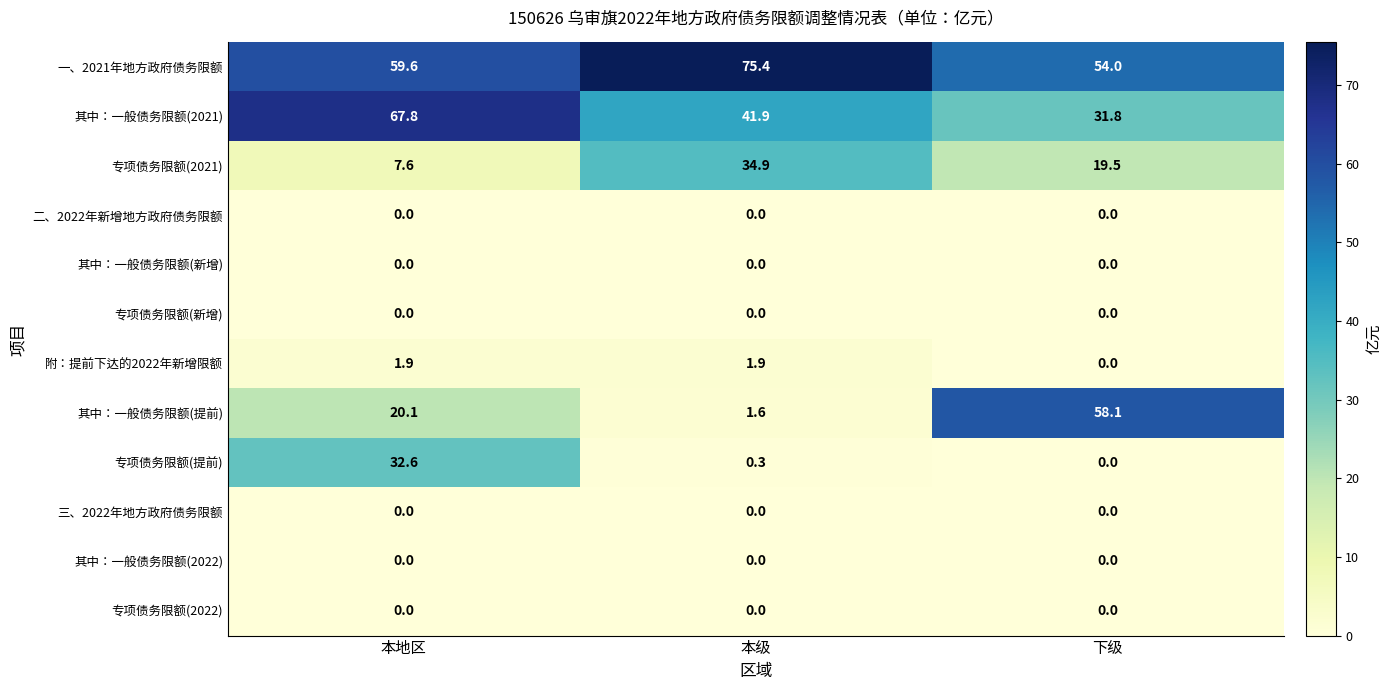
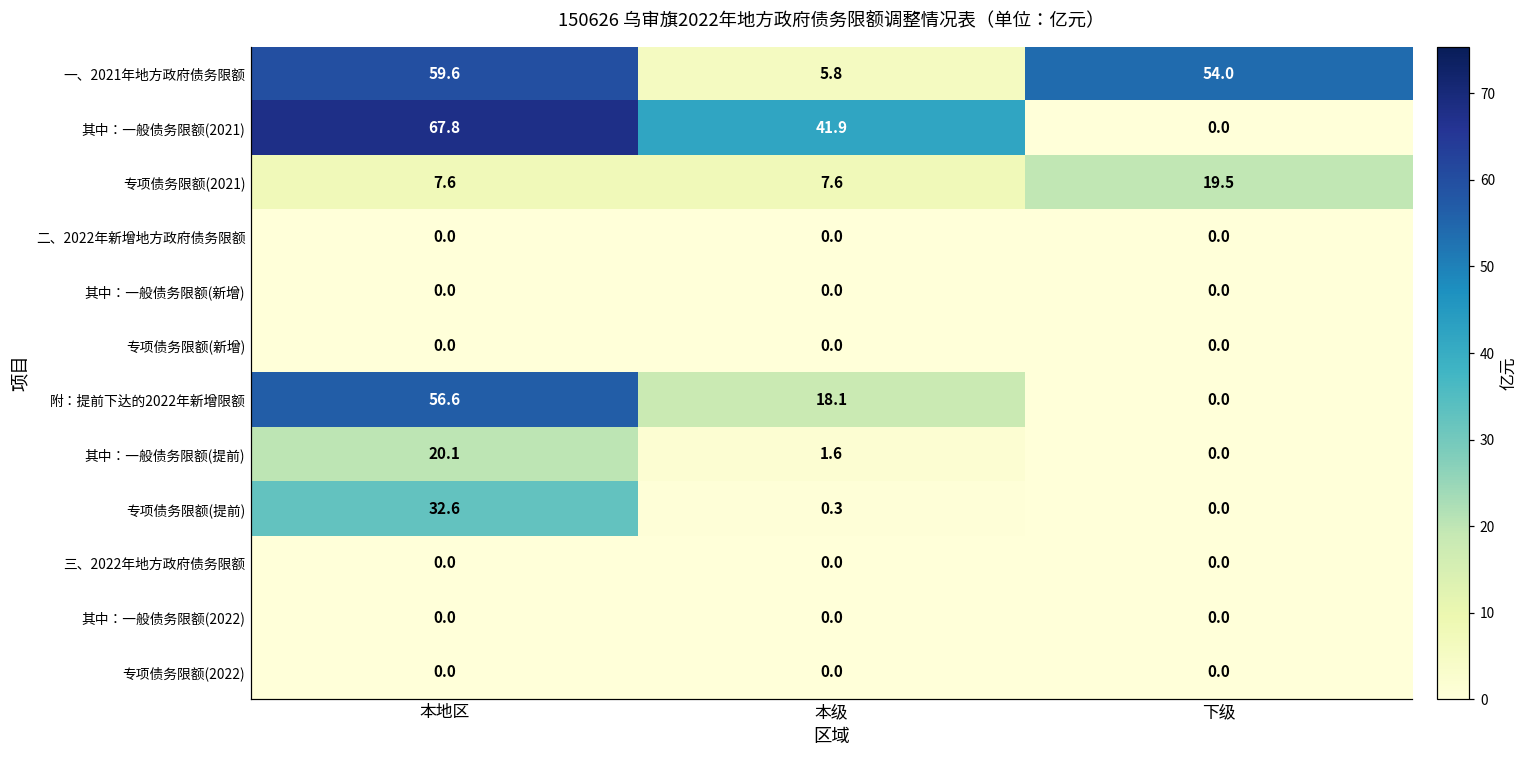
一、2021年地方政府债务限额, 本级: 75.4 -> 5.8
其中：一般债务限额(2021), 下级: 31.8 -> 0.0
专项债务限额(2021), 本级: 34.9 -> 7.6
附：提前下达的2022年新增限额, 本地区: 1.9 -> 56.6
附：提前下达的2022年新增限额, 本级: 1.9 -> 18.1
其中：一般债务限额(提前), 下级: 58.1 -> 0.0
